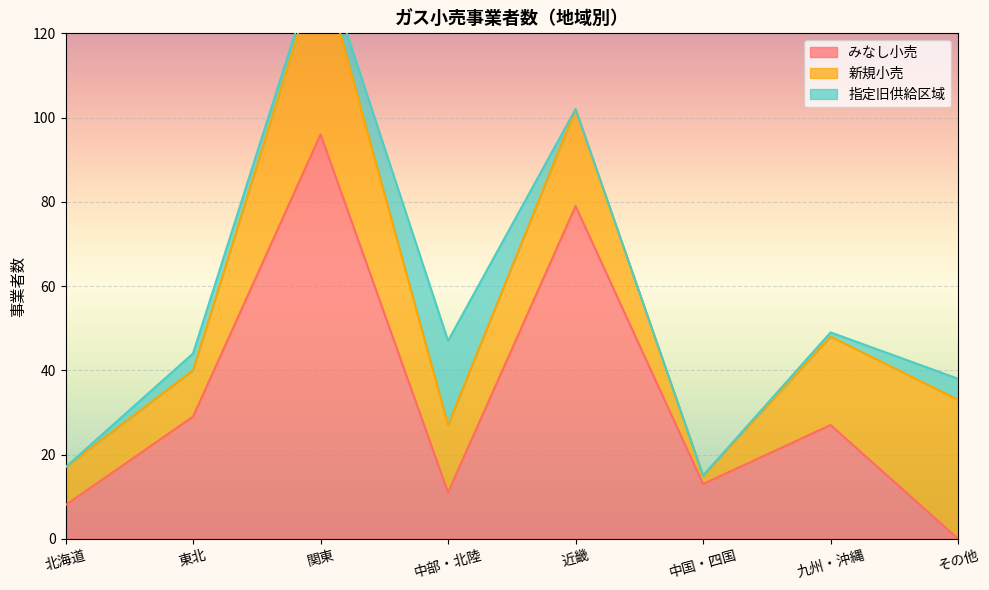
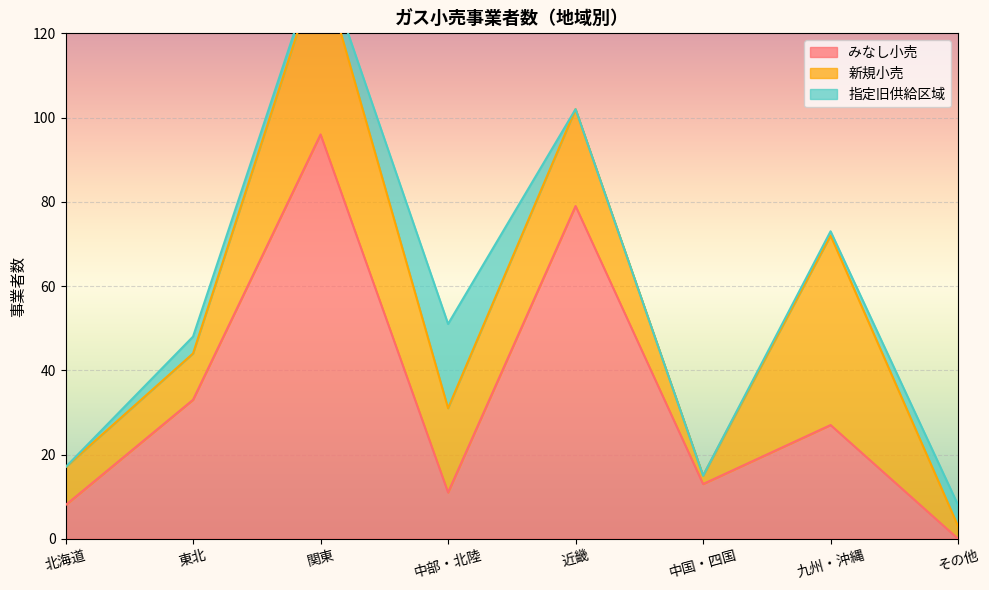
みなし小売, 東北: 29 -> 33
新規小売, 中部・北陸: 16 -> 20
新規小売, 九州・沖縄: 21 -> 45
新規小売, その他: 33 -> 3
